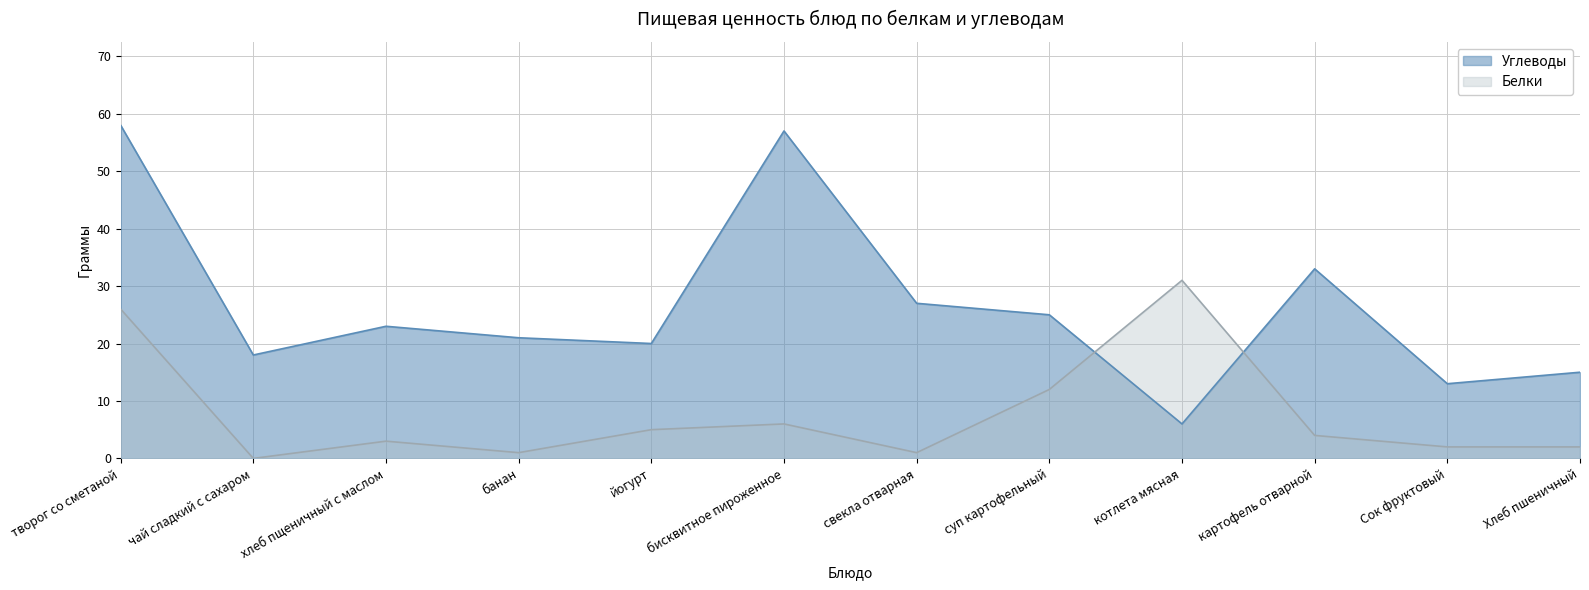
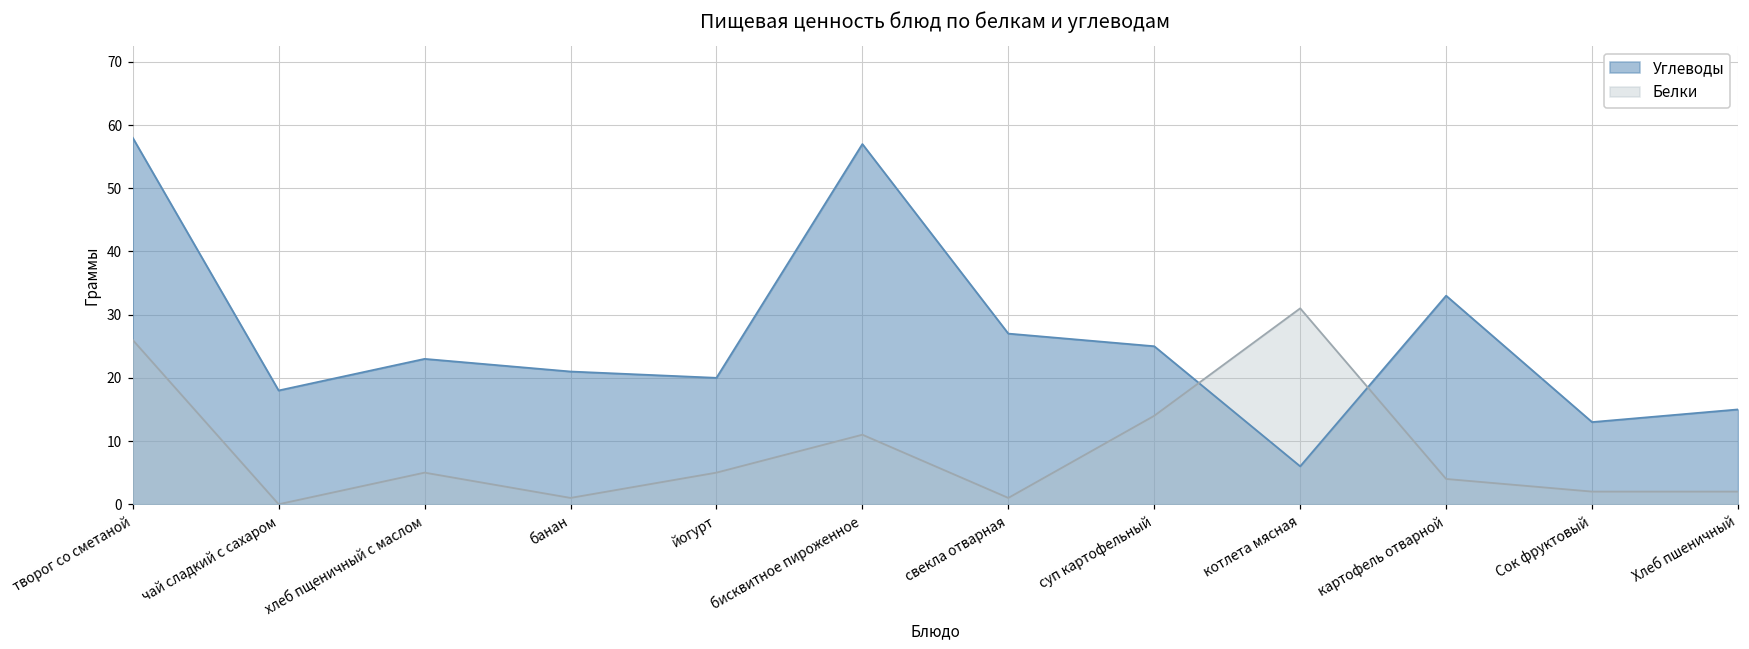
Белки, хлеб пщеничный с маслом: 3 -> 5
Белки, бисквитное пироженное: 6 -> 11
Белки, суп картофельный: 12 -> 14
